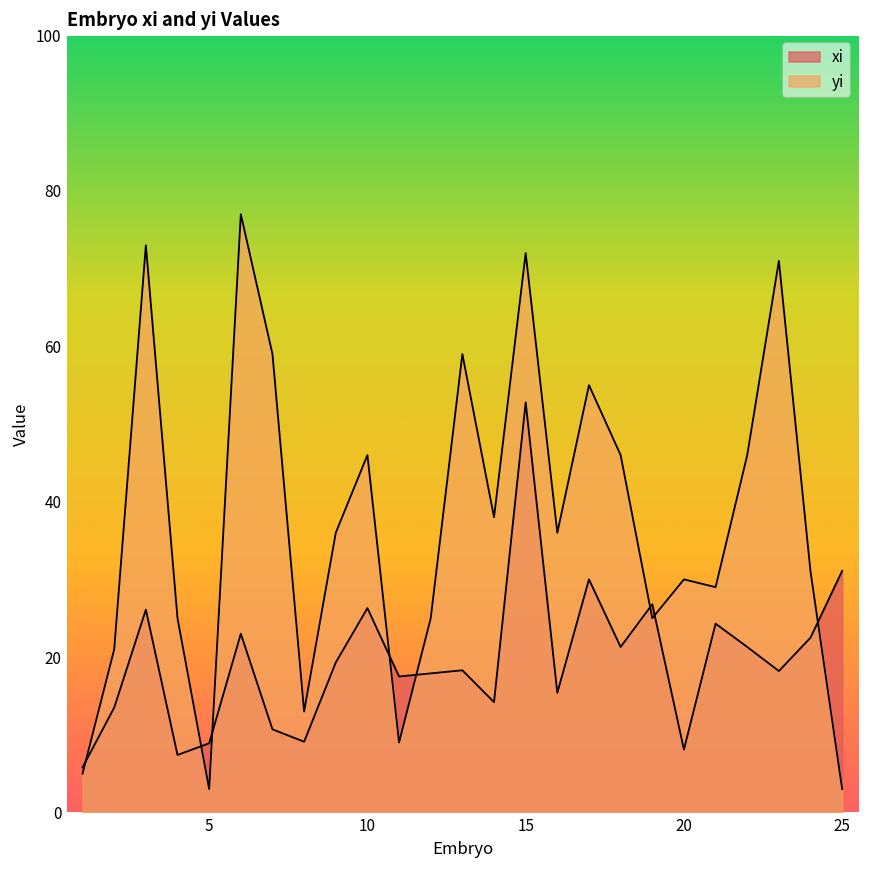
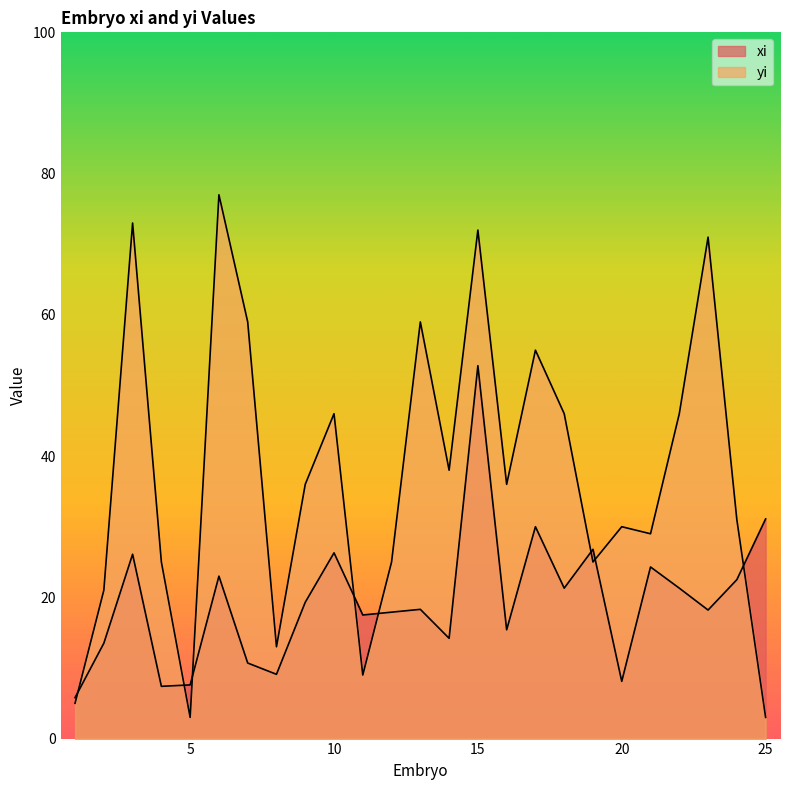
xi, 5: 9 -> 8
